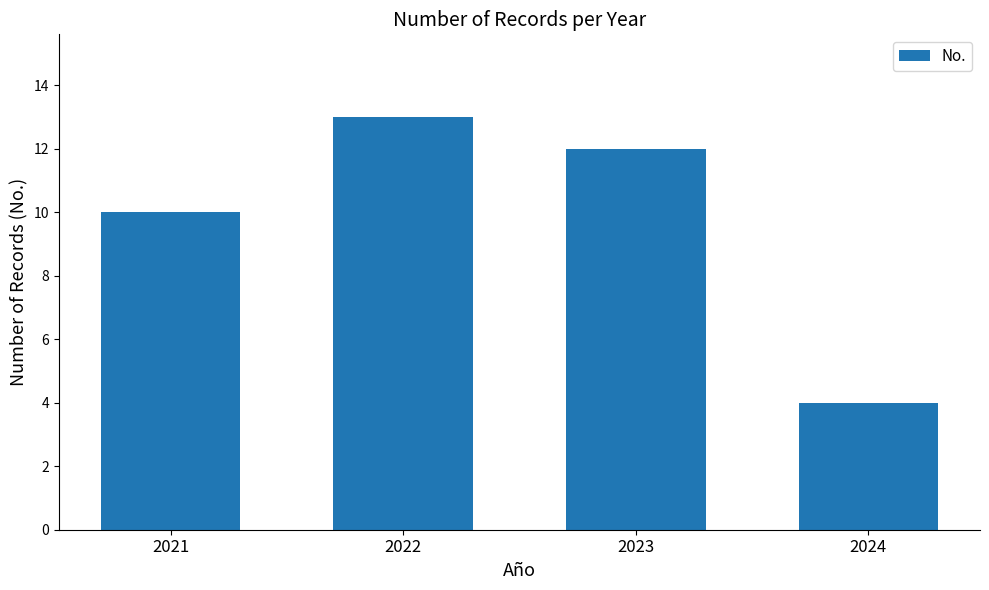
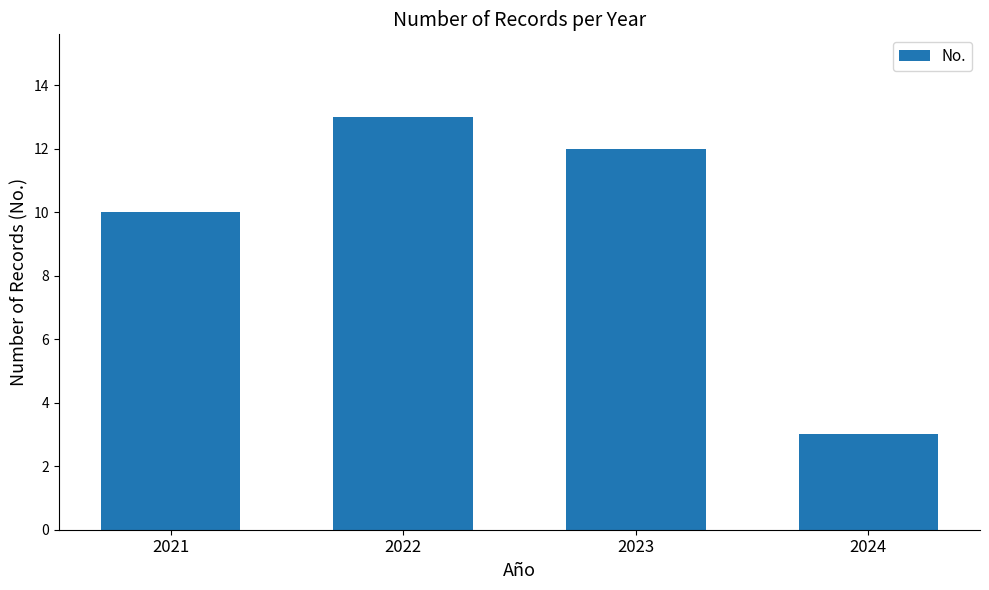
2024: 4 -> 3
